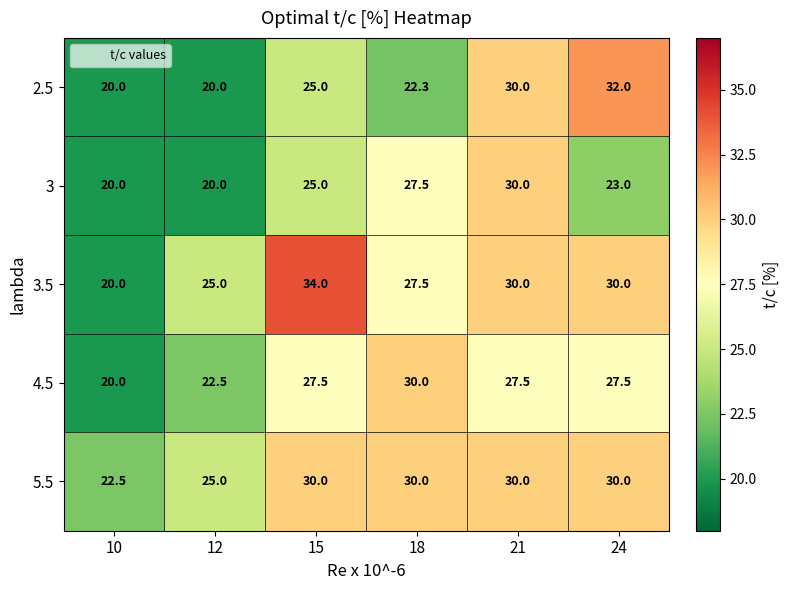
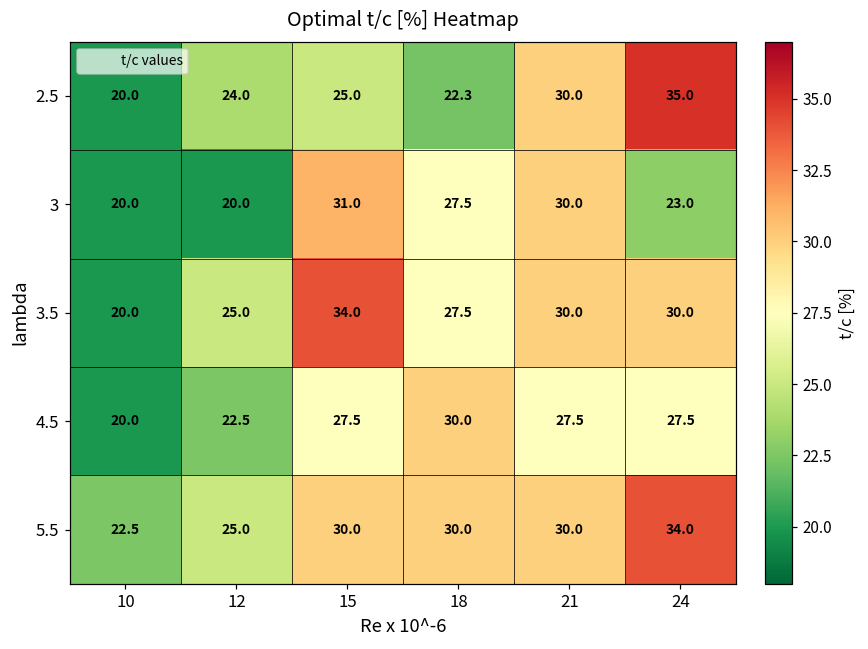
2.5, 12: 20.0 -> 24.0
2.5, 24: 32.0 -> 35.0
3, 15: 25.0 -> 31.0
5.5, 24: 30.0 -> 34.0
